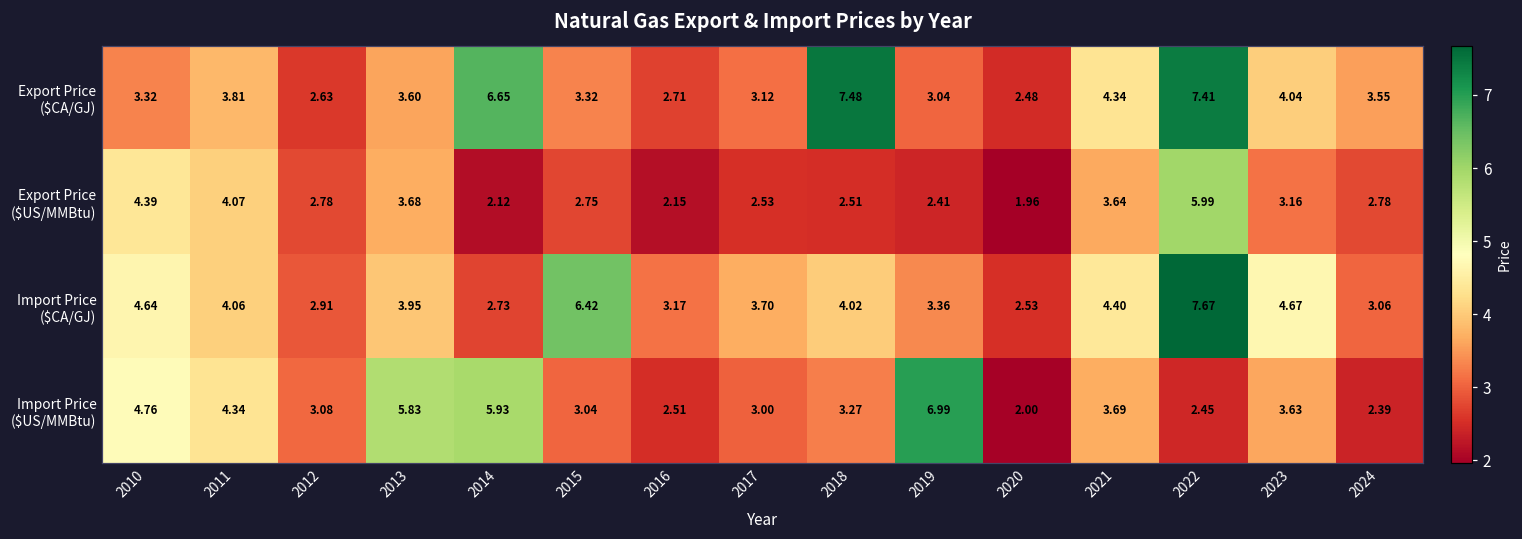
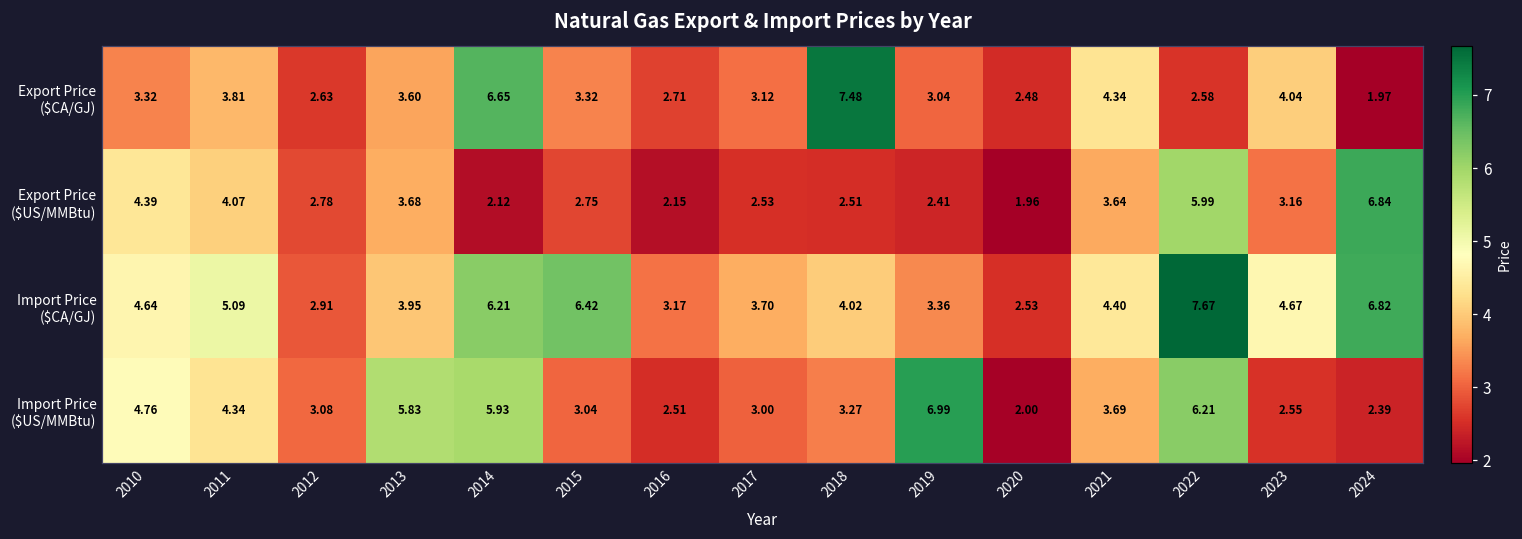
Export Price ($CA/GJ), 2022: 7.41 -> 2.58
Export Price ($CA/GJ), 2024: 3.55 -> 1.97
Export Price ($US/MMBtu), 2024: 2.78 -> 6.84
Import Price ($CA/GJ), 2011: 4.06 -> 5.09
Import Price ($CA/GJ), 2014: 2.73 -> 6.21
Import Price ($CA/GJ), 2024: 3.06 -> 6.82
Import Price ($US/MMBtu), 2022: 2.45 -> 6.21
Import Price ($US/MMBtu), 2023: 3.63 -> 2.55
